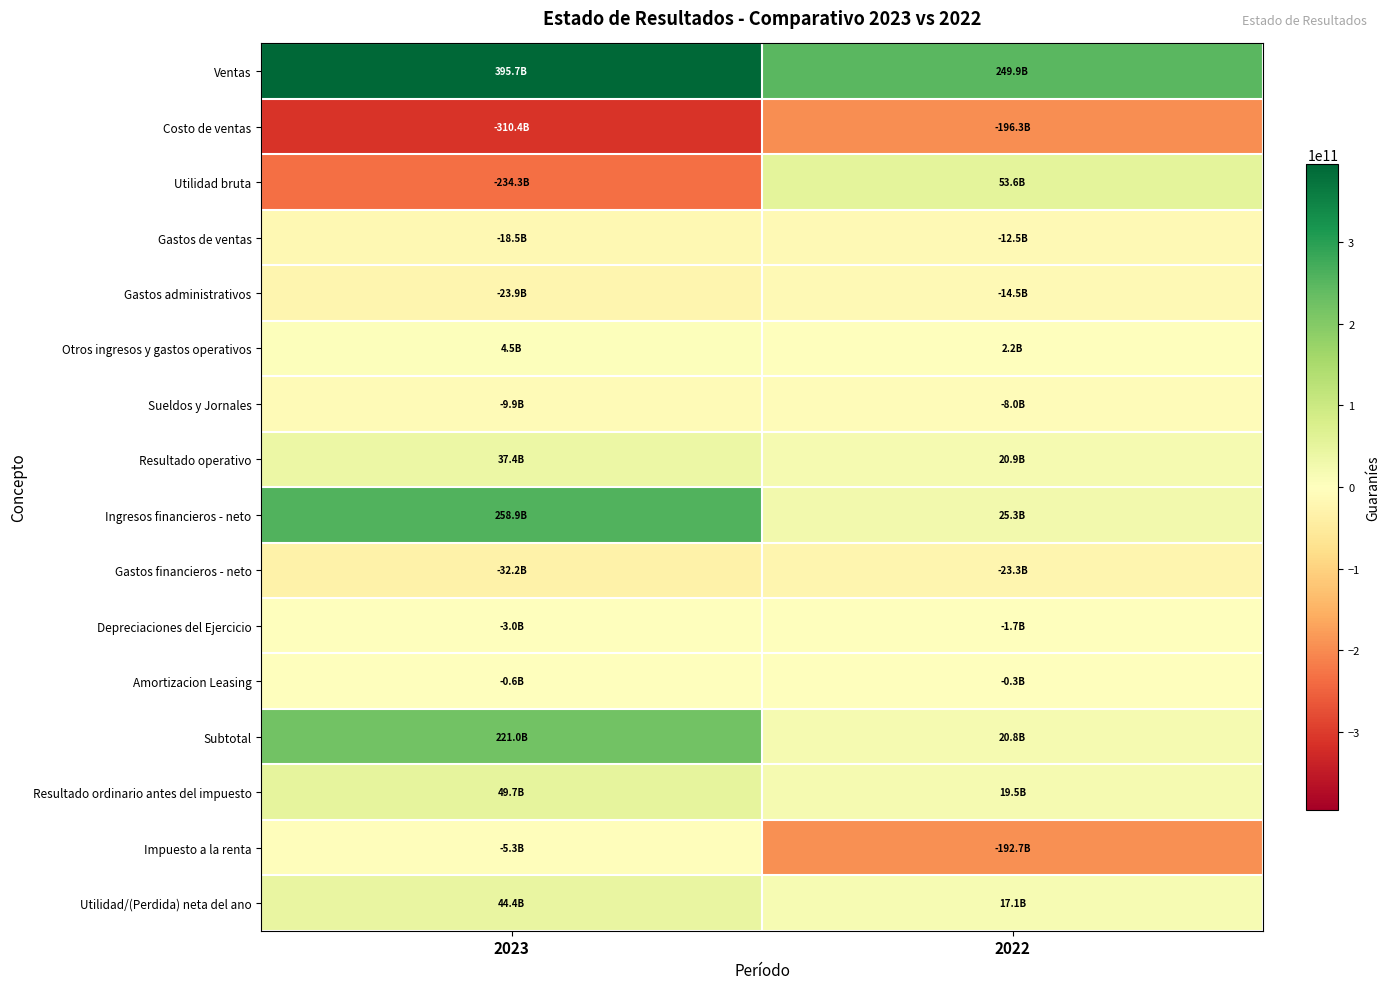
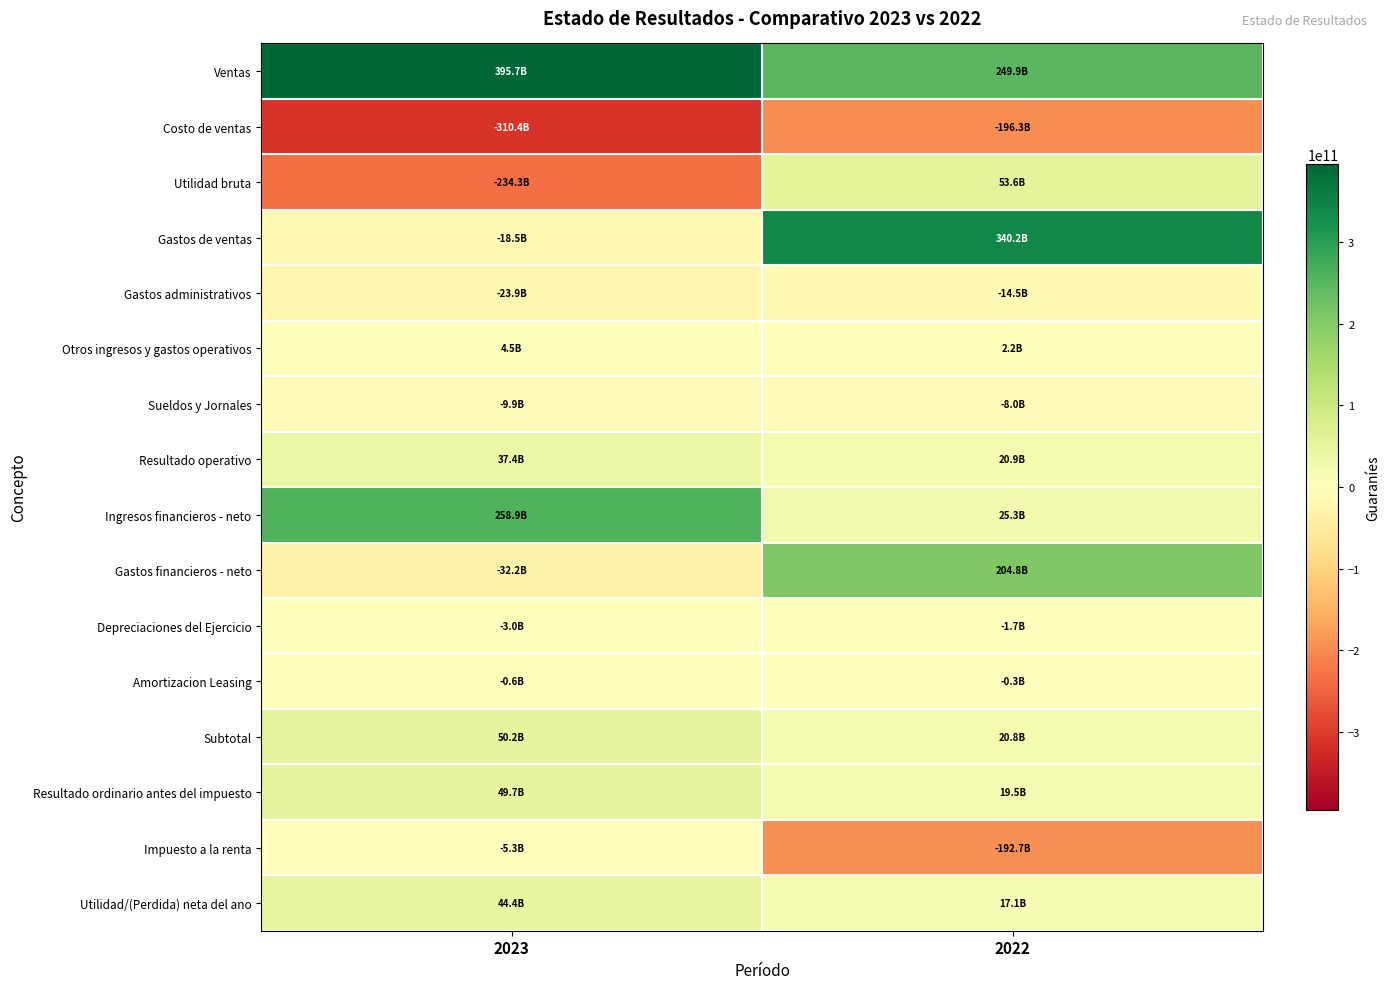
Gastos de ventas, 2022: -12.5B -> 340.2B
Gastos financieros - neto, 2022: -23.3B -> 204.8B
Subtotal, 2023: 221.0B -> 50.2B
